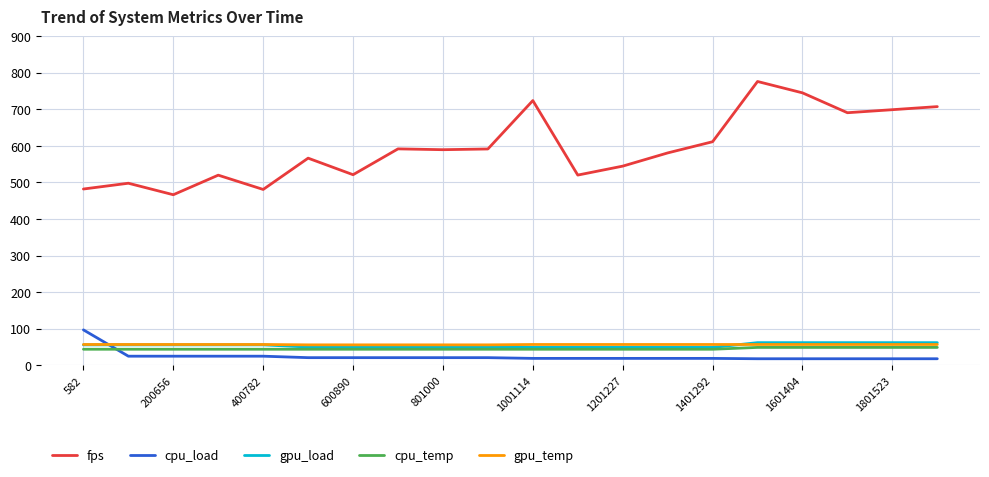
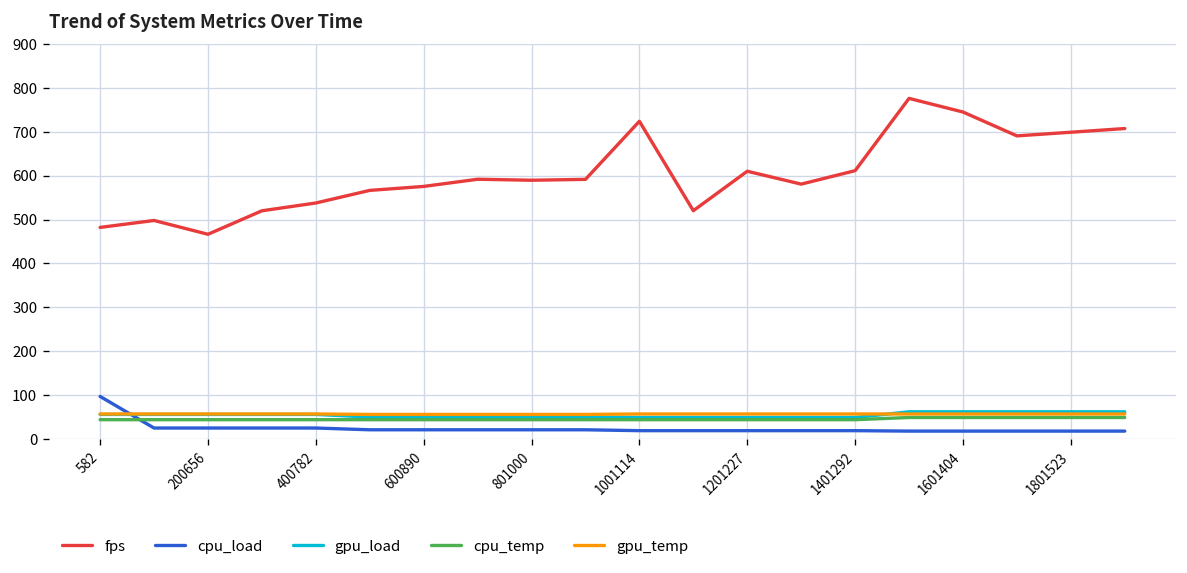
fps, 400782: 480 -> 540
fps, 600890: 520 -> 580
fps, 1201227: 540 -> 610
